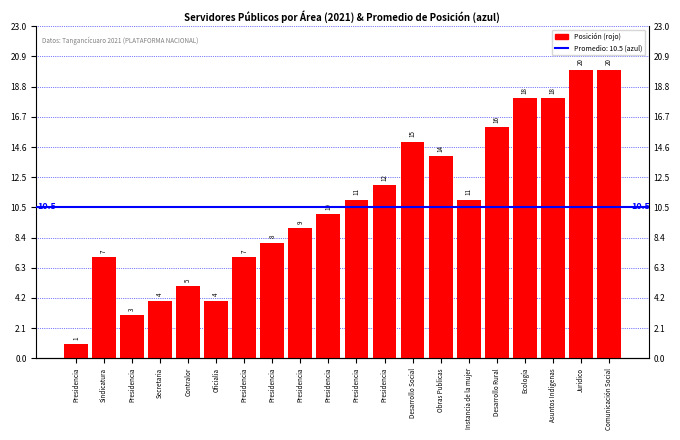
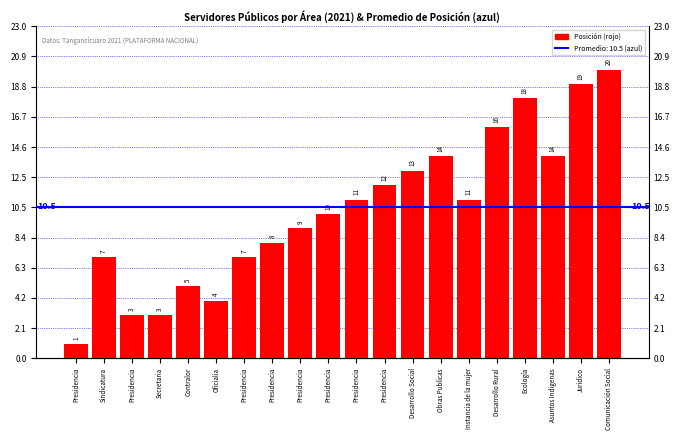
Secretaria: 4 -> 3
Desarrollo Social: 15 -> 13
Asuntos Indigenas: 18 -> 14
Juridico: 20 -> 19
